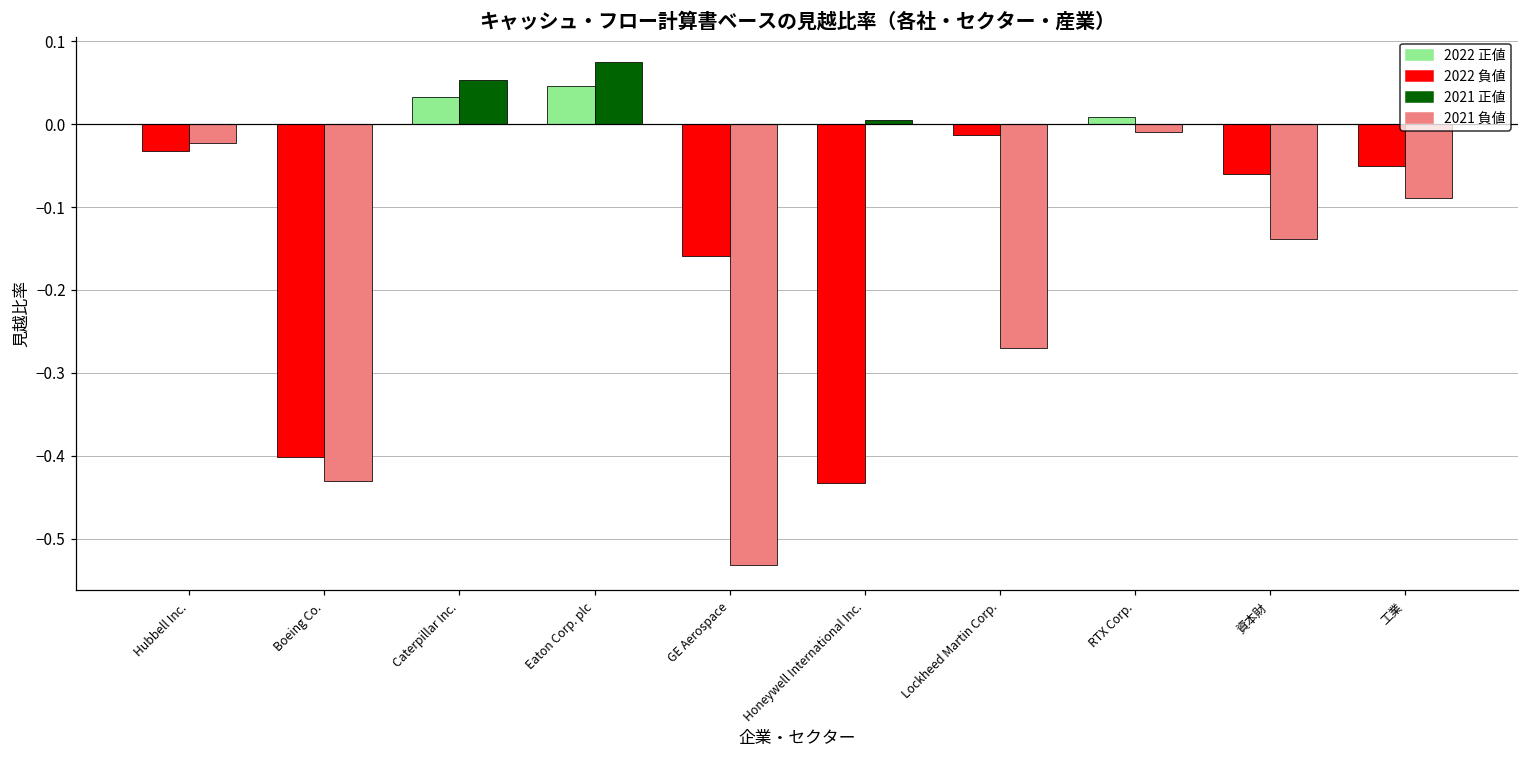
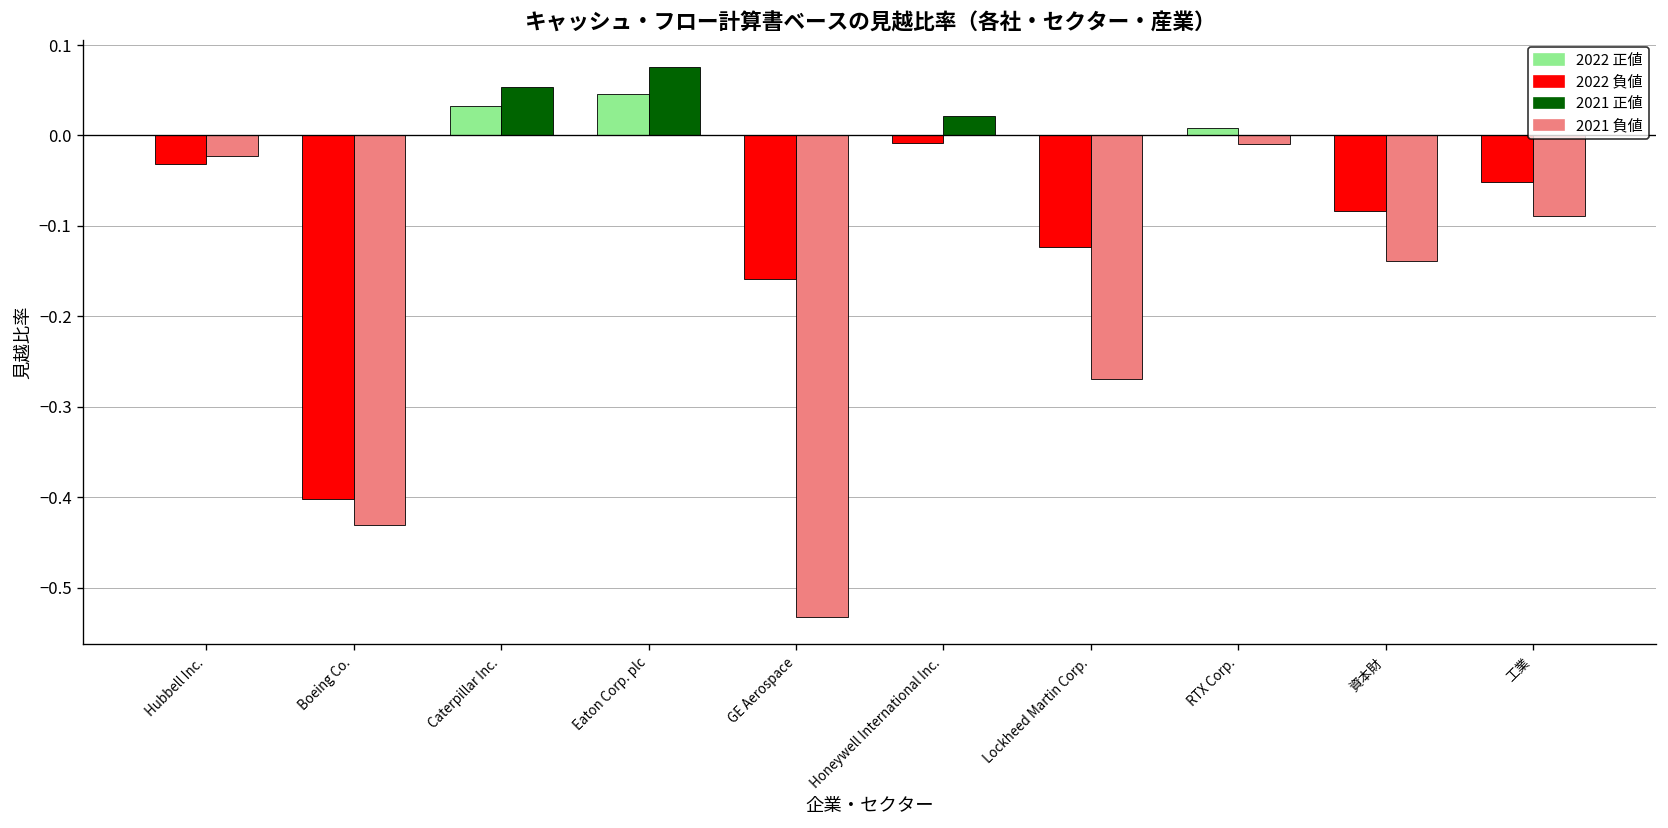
2022 負値, Honeywell International Inc.: -0.43 -> -0.01
2021 正値, Honeywell International Inc.: 0.01 -> 0.02
2022 負値, Lockheed Martin Corp.: -0.01 -> -0.12
2022 負値, 資本財: -0.06 -> -0.08
